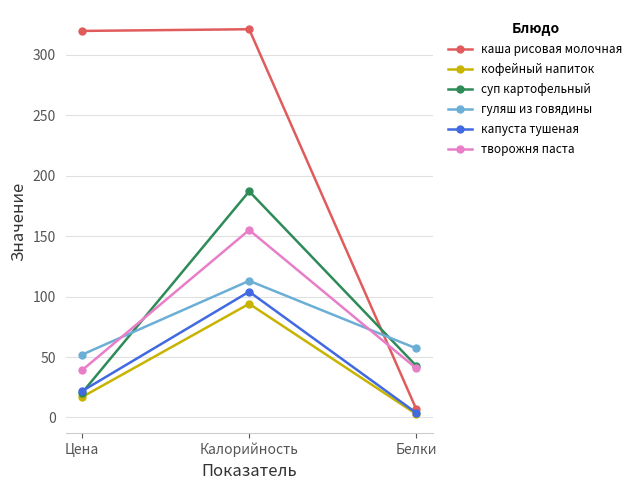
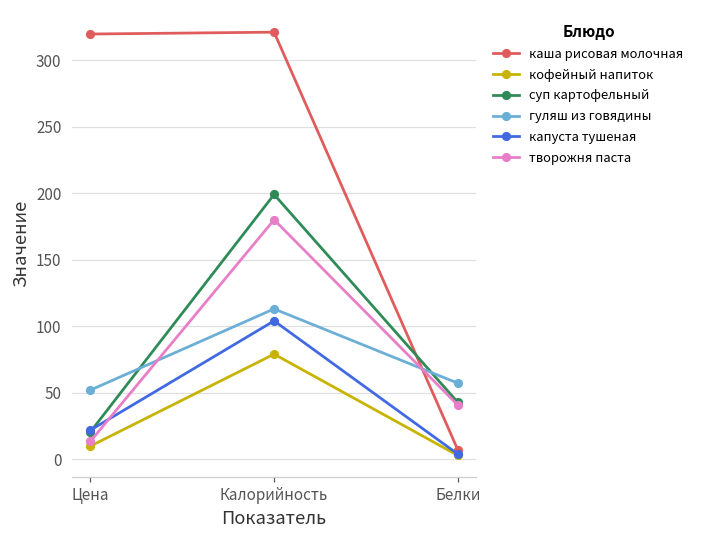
кофейный напиток, Цена: 17 -> 10
творожня паста, Цена: 39 -> 14
кофейный напиток, Калорийность: 94 -> 79
суп картофельный, Калорийность: 187 -> 199
творожня паста, Калорийность: 155 -> 180
